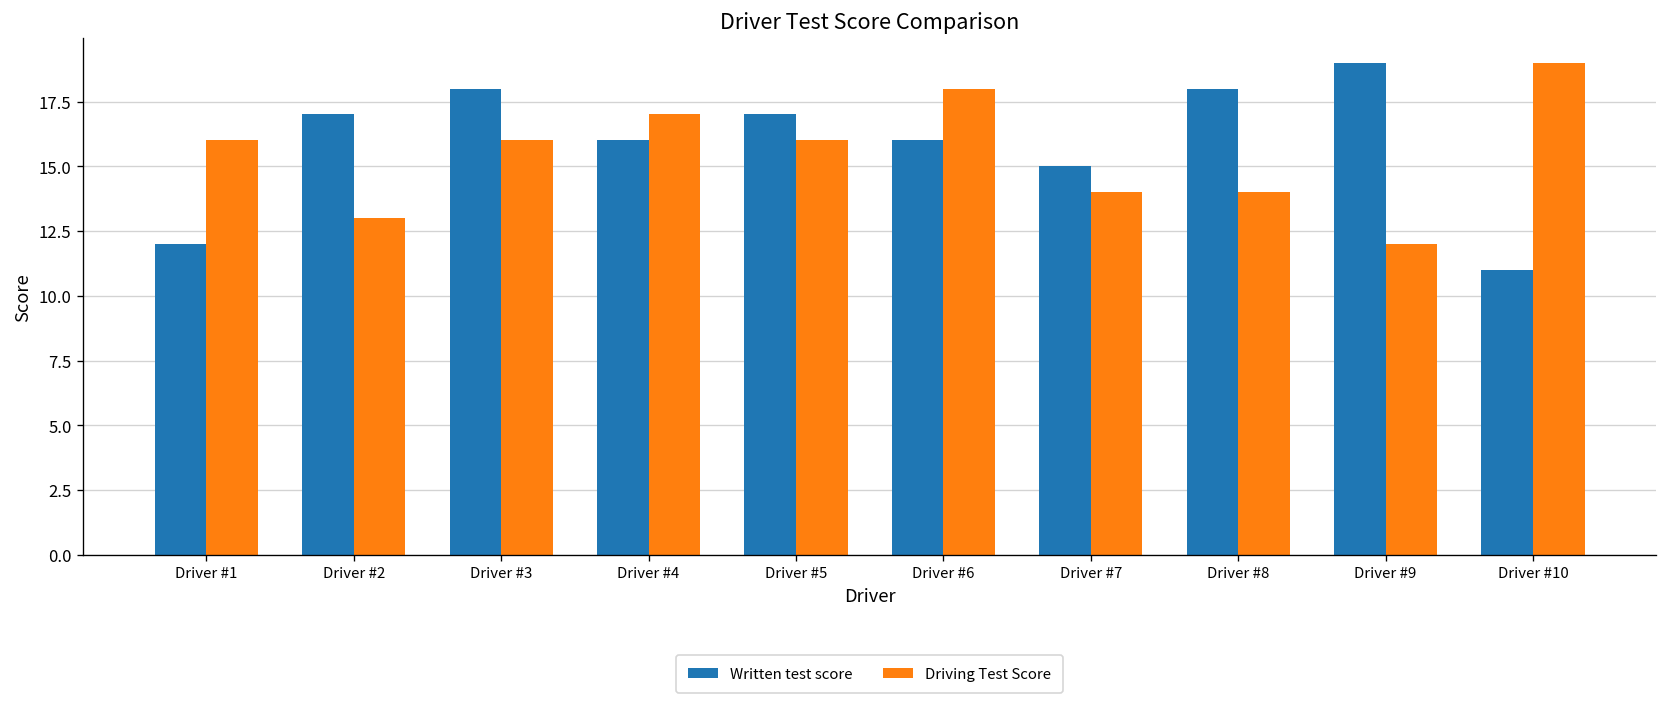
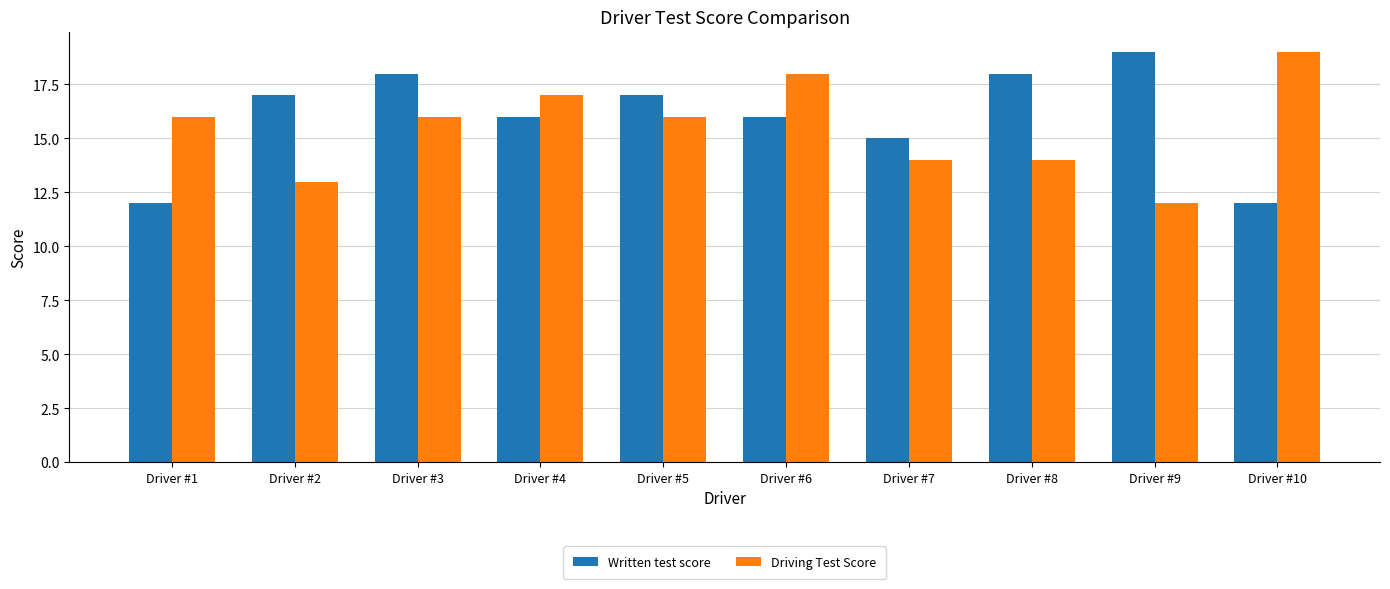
Written test score, Driver #10: 11 -> 12
